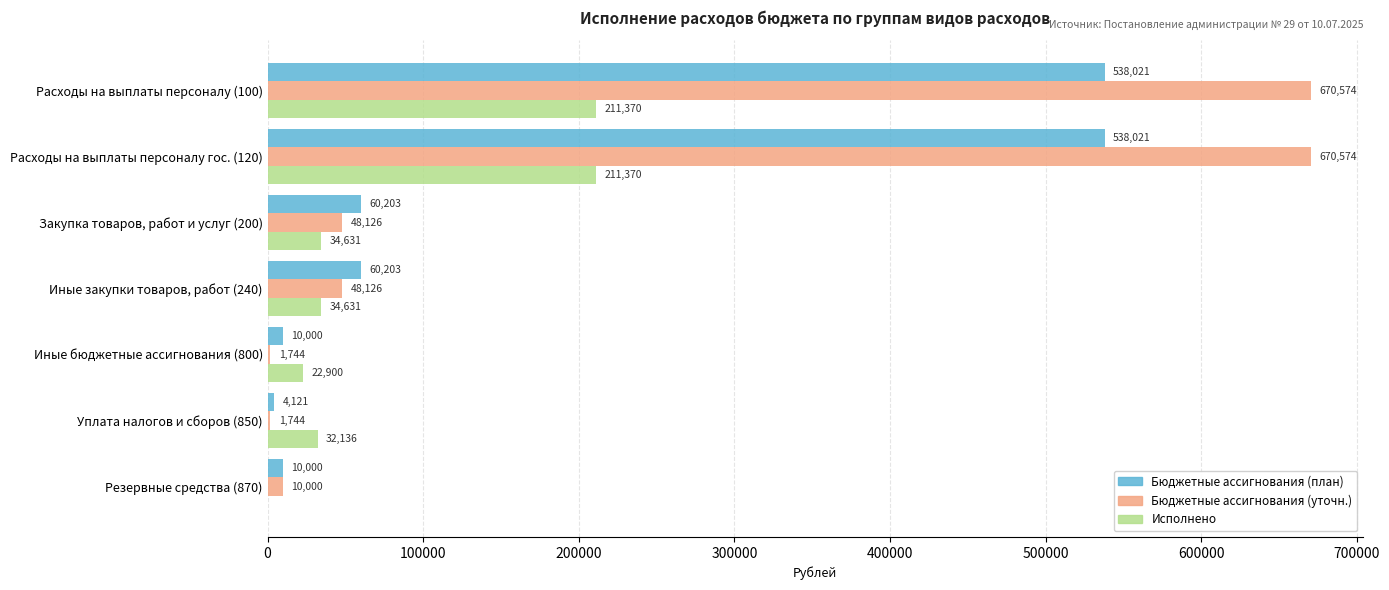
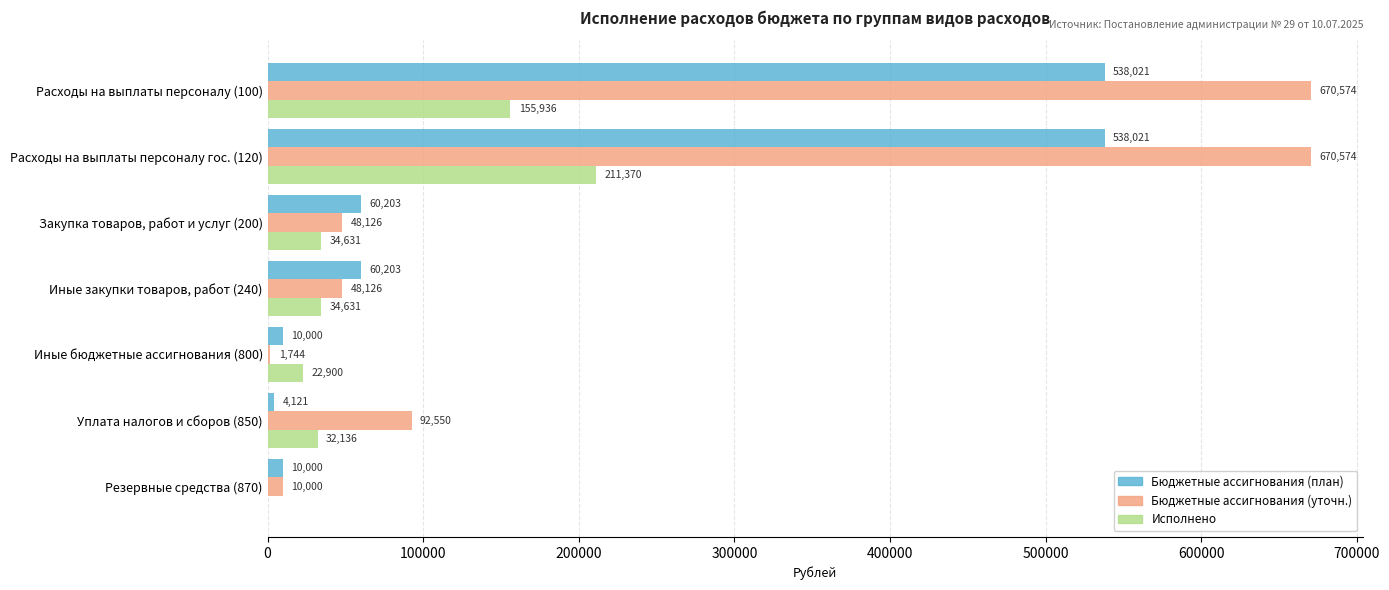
Исполнено, Расходы на выплаты персоналу (100): 211,370 -> 155,936
Бюджетные ассигнования (уточн.), Уплата налогов и сборов (850): 1,744 -> 92,550
